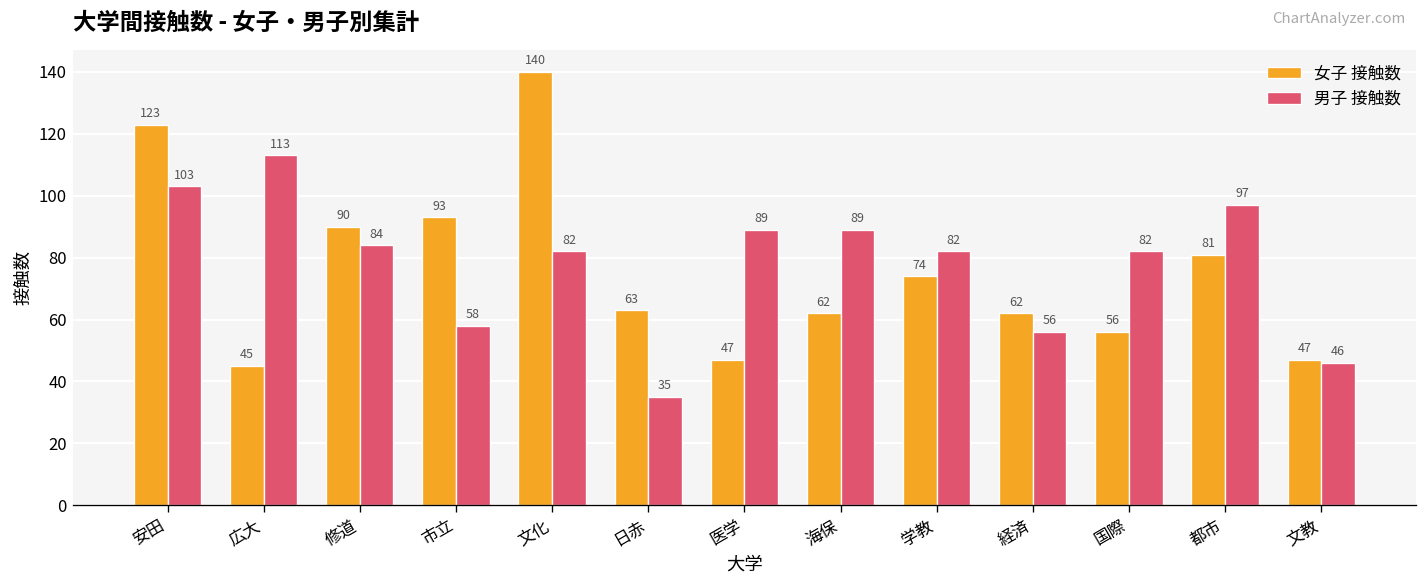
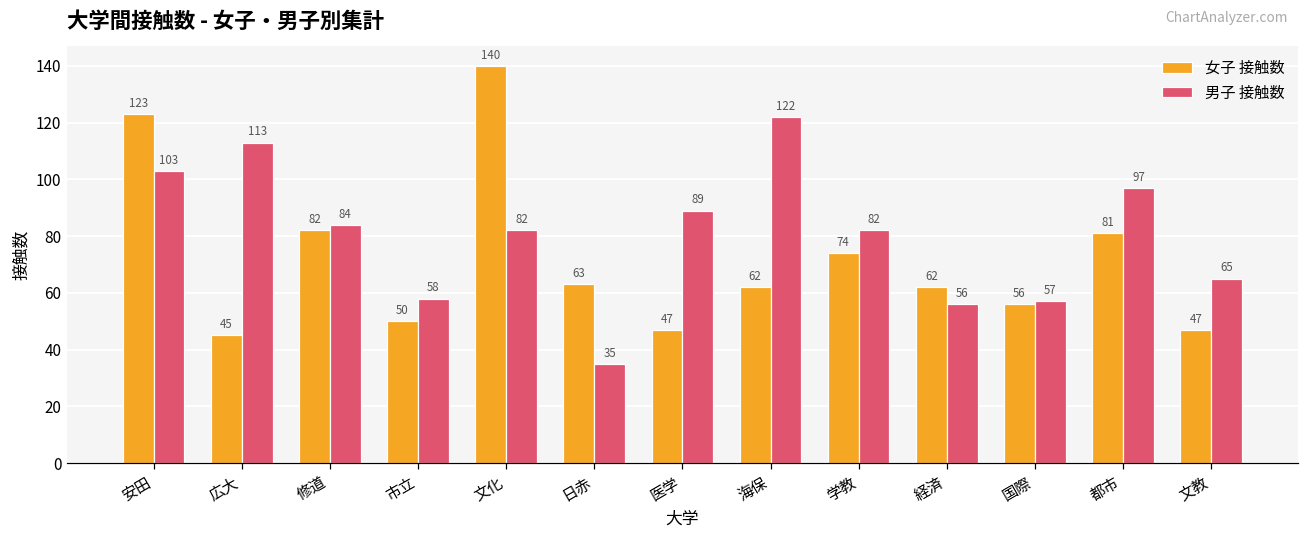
女子 接触数, 修道: 90 -> 82
女子 接触数, 市立: 93 -> 50
男子 接触数, 海保: 89 -> 122
男子 接触数, 国際: 82 -> 57
男子 接触数, 文教: 46 -> 65
